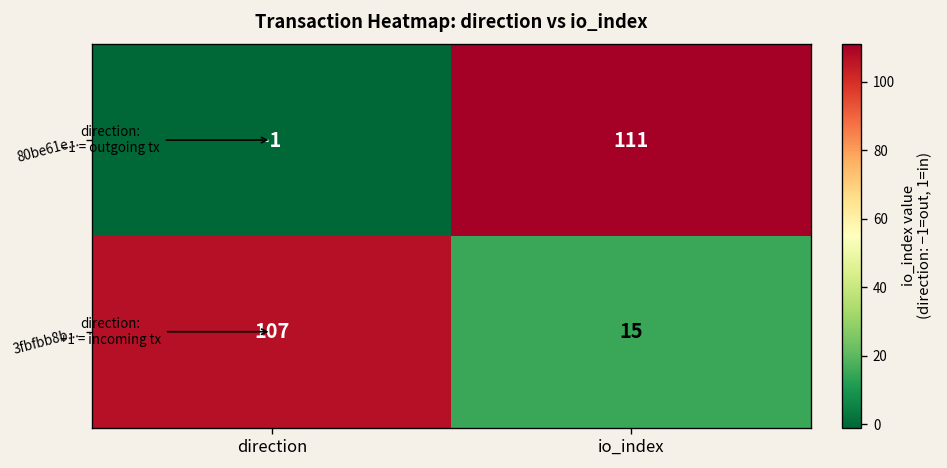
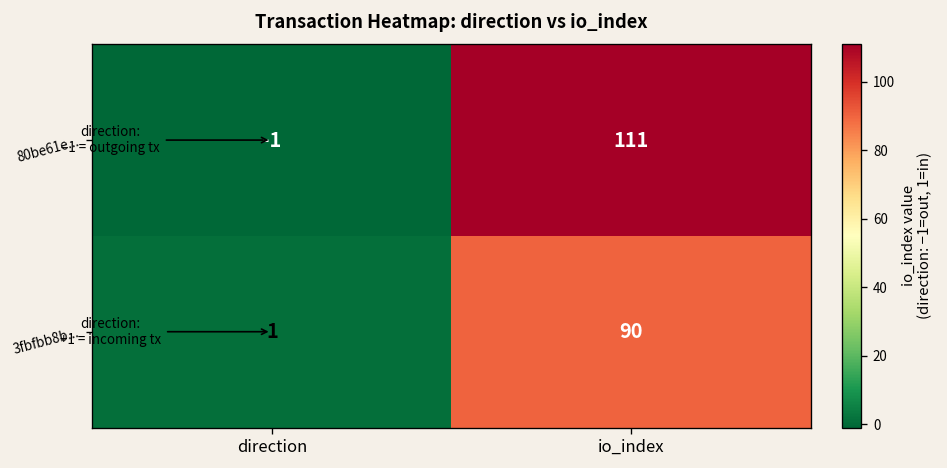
3fbfbb8b..., direction: 107 -> 1
3fbfbb8b..., io_index: 15 -> 90
